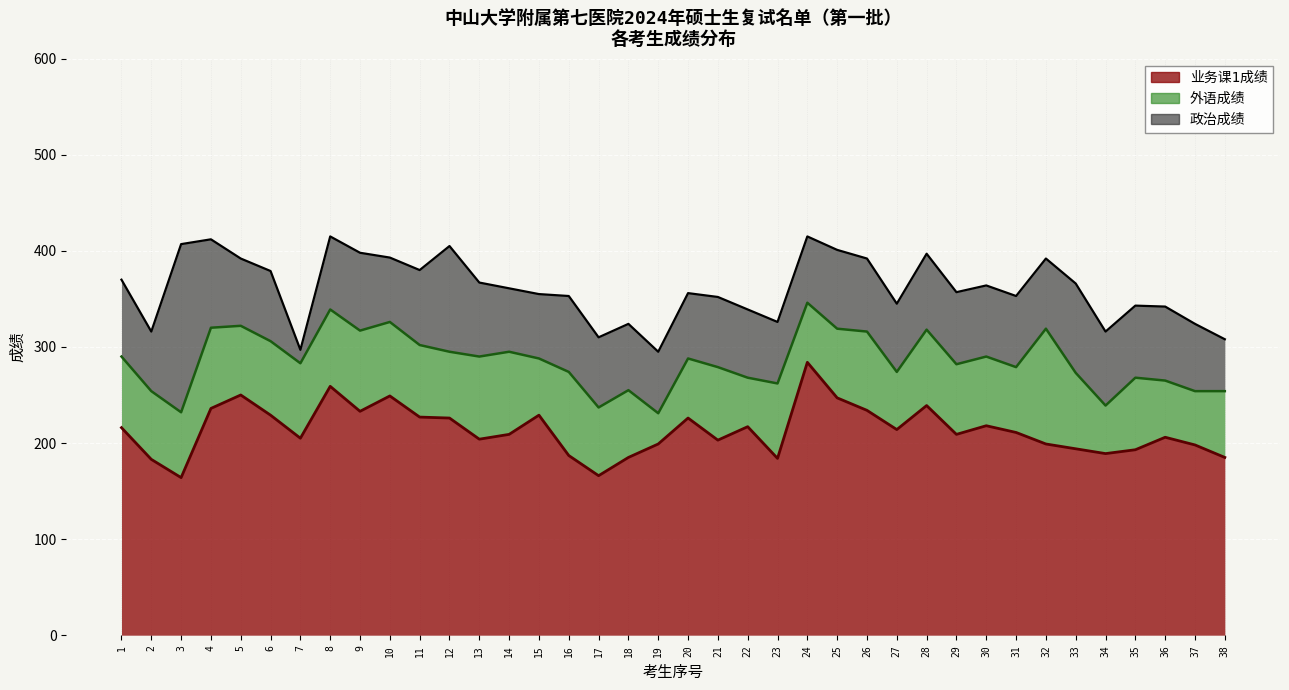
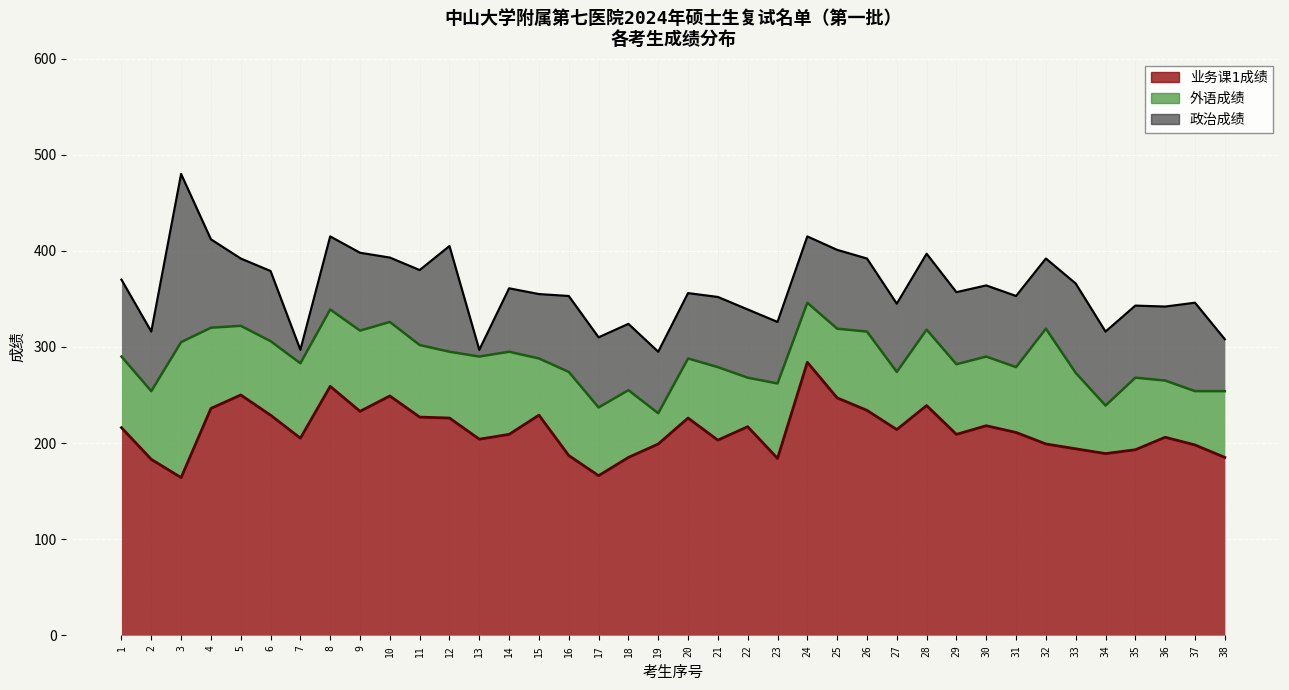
外语成绩, 3: 70 -> 140
政治成绩, 13: 80 -> 10
政治成绩, 37: 70 -> 90
